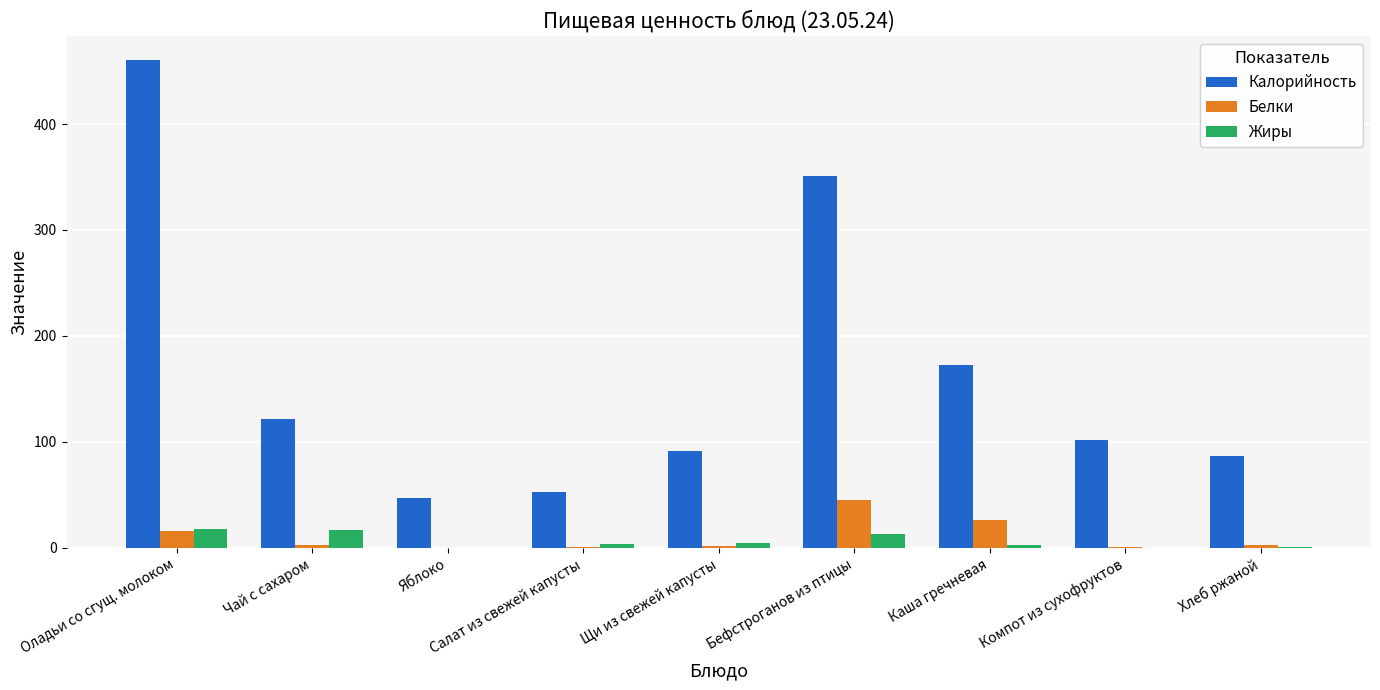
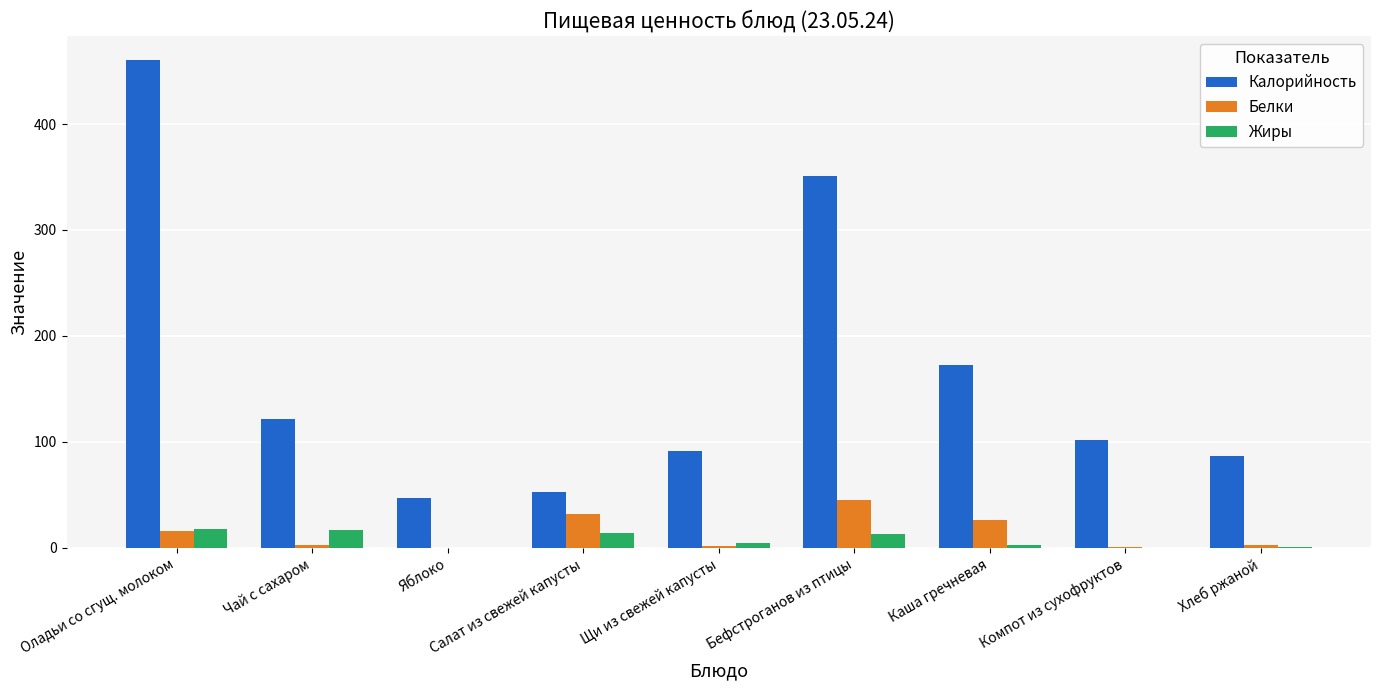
Белки, Салат из свежей капусты: 1 -> 32
Жиры, Салат из свежей капусты: 4 -> 14
